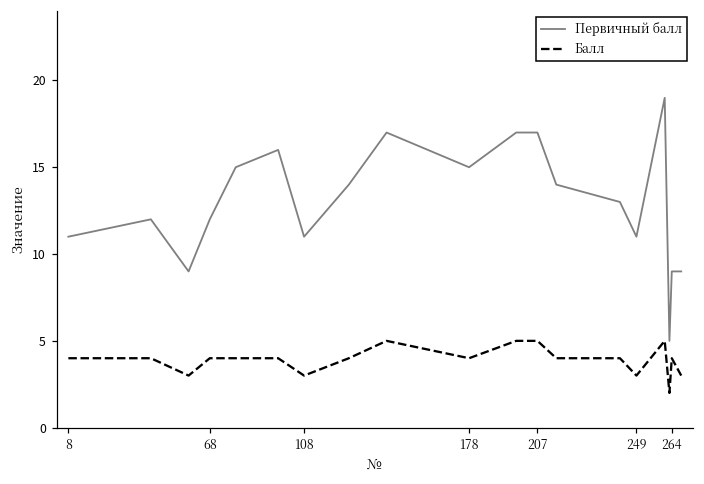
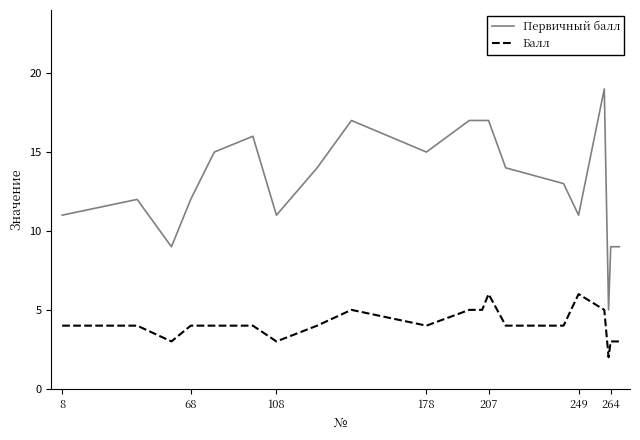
Балл, 207: 5 -> 6
Балл, 249: 3 -> 6
Балл, 264: 4 -> 3
